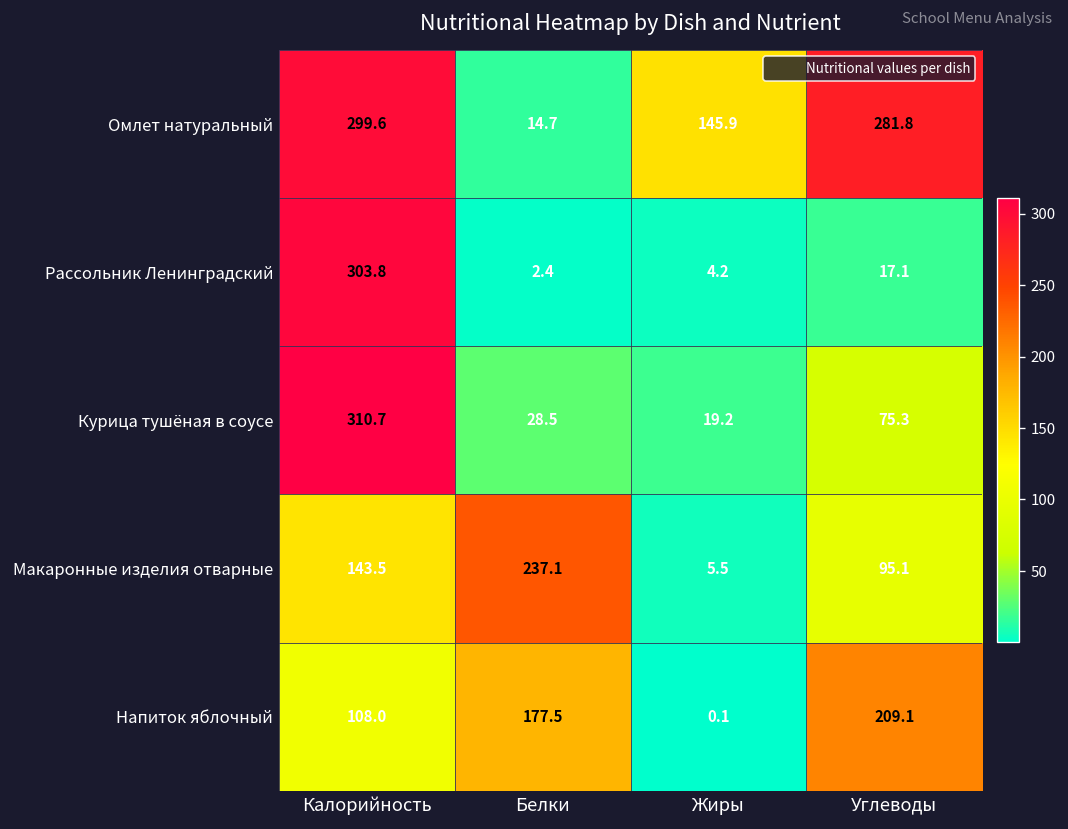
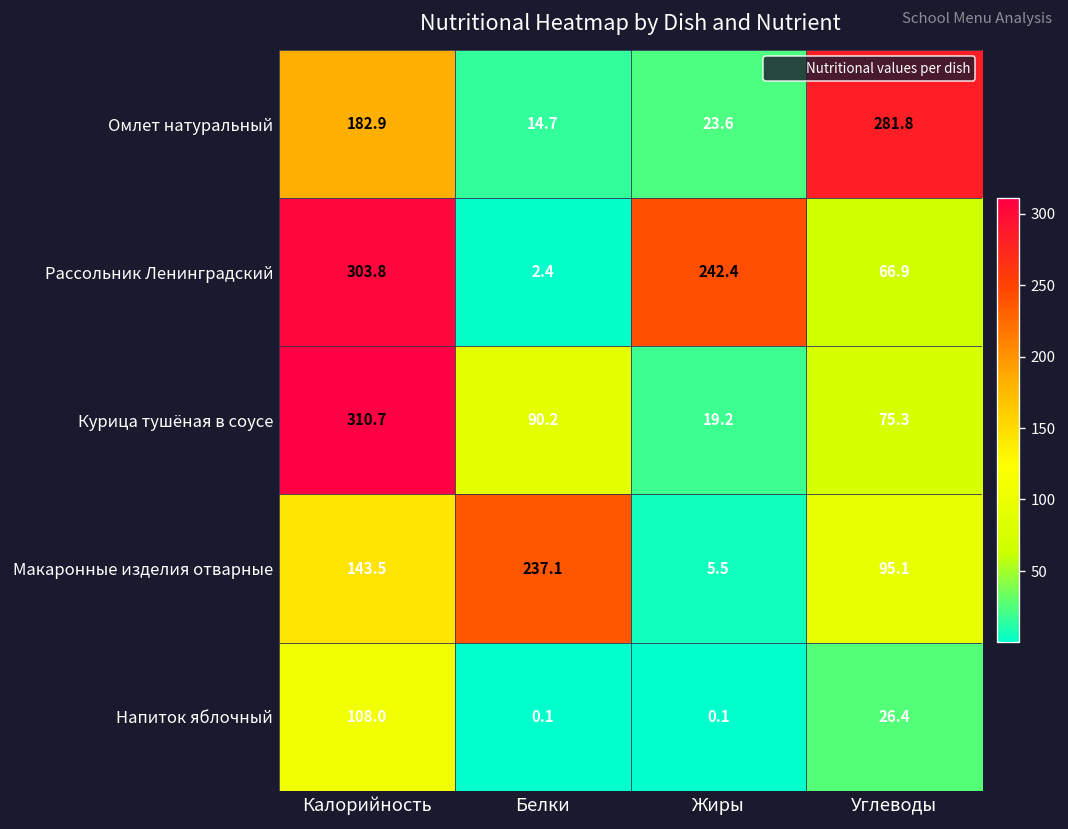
Омлет натуральный, Калорийность: 299.6 -> 182.9
Омлет натуральный, Жиры: 145.9 -> 23.6
Рассольник Ленинградский, Жиры: 4.2 -> 242.4
Рассольник Ленинградский, Углеводы: 17.1 -> 66.9
Курица тушёная в соусе, Белки: 28.5 -> 90.2
Напиток яблочный, Белки: 177.5 -> 0.1
Напиток яблочный, Углеводы: 209.1 -> 26.4
